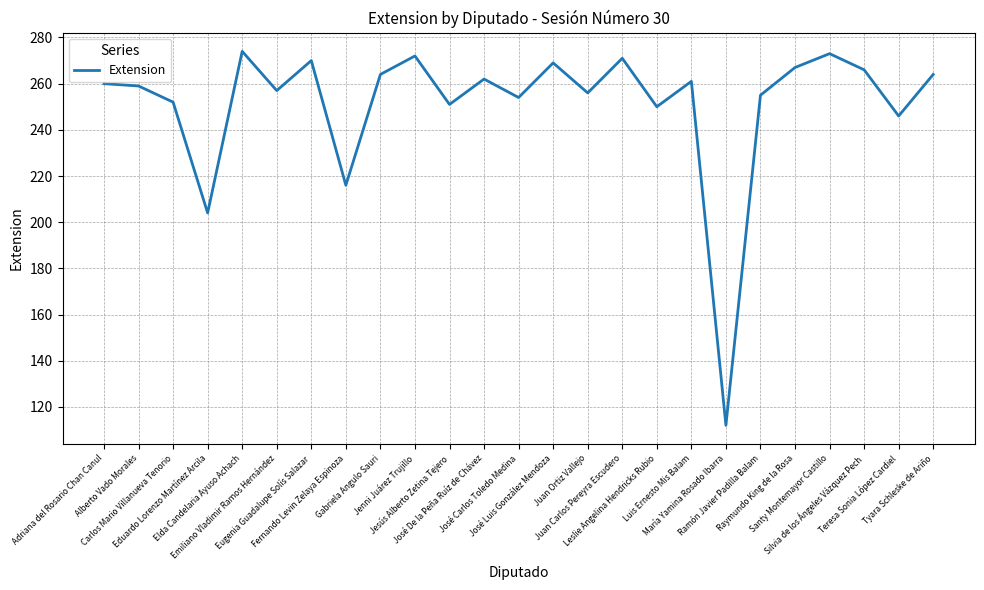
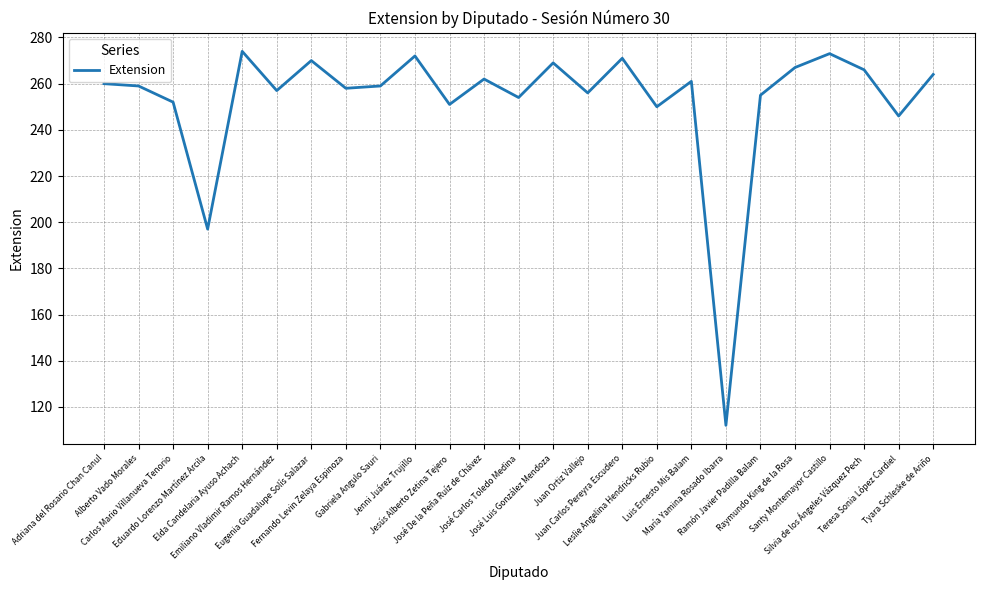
Eduardo Lorenzo Martínez Arcila: 204 -> 197
Fernando Levin Zelaya Espinoza: 216 -> 258
Gabriela Angulo Sauri: 264 -> 259
